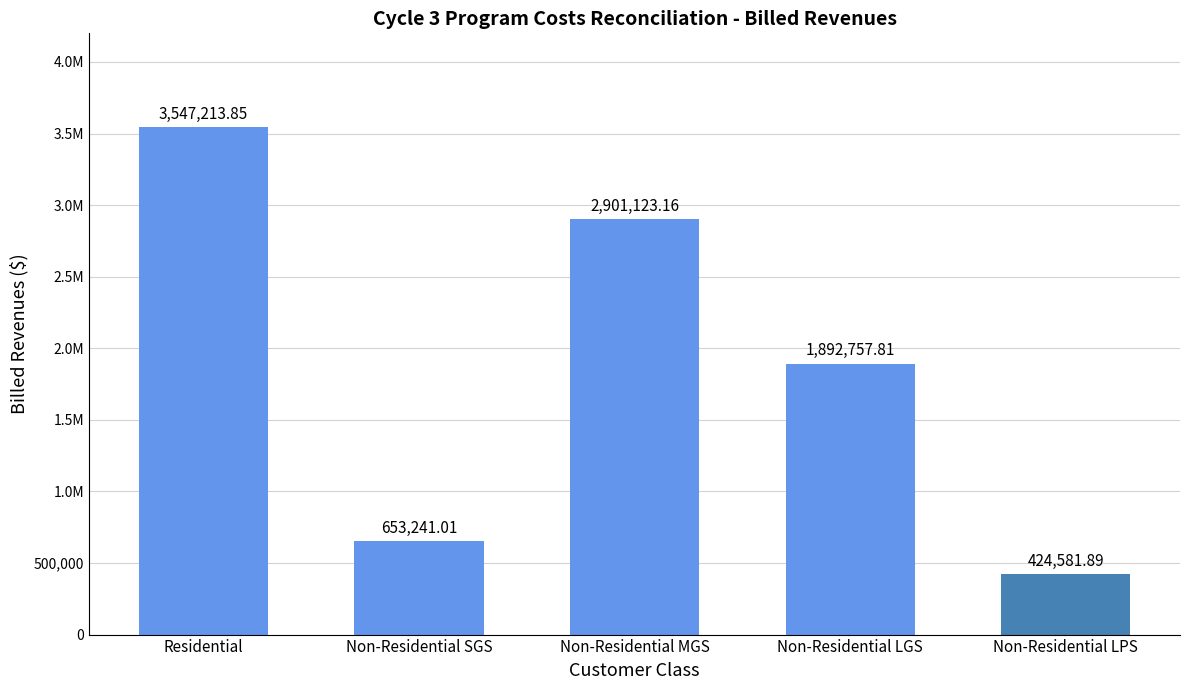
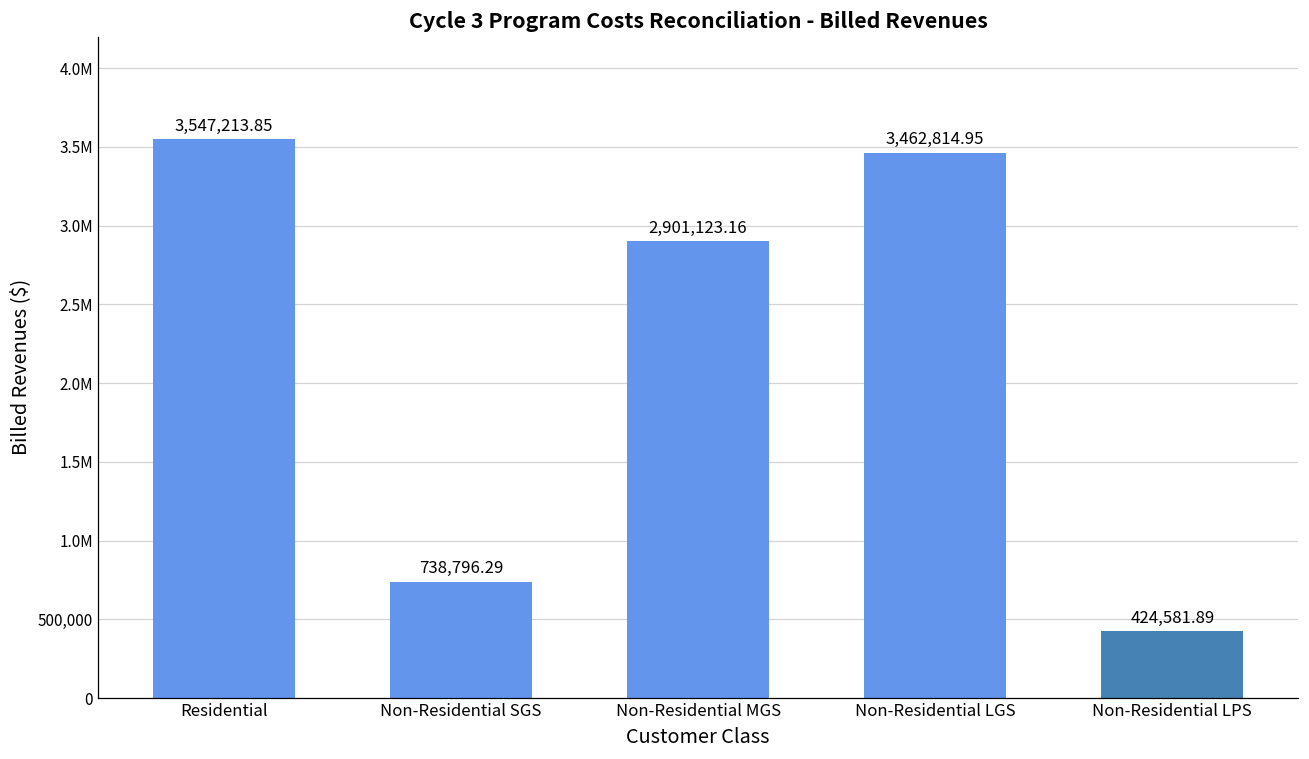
Non-Residential SGS: 653,241.01 -> 738,796.29
Non-Residential LGS: 1,892,757.81 -> 3,462,814.95
